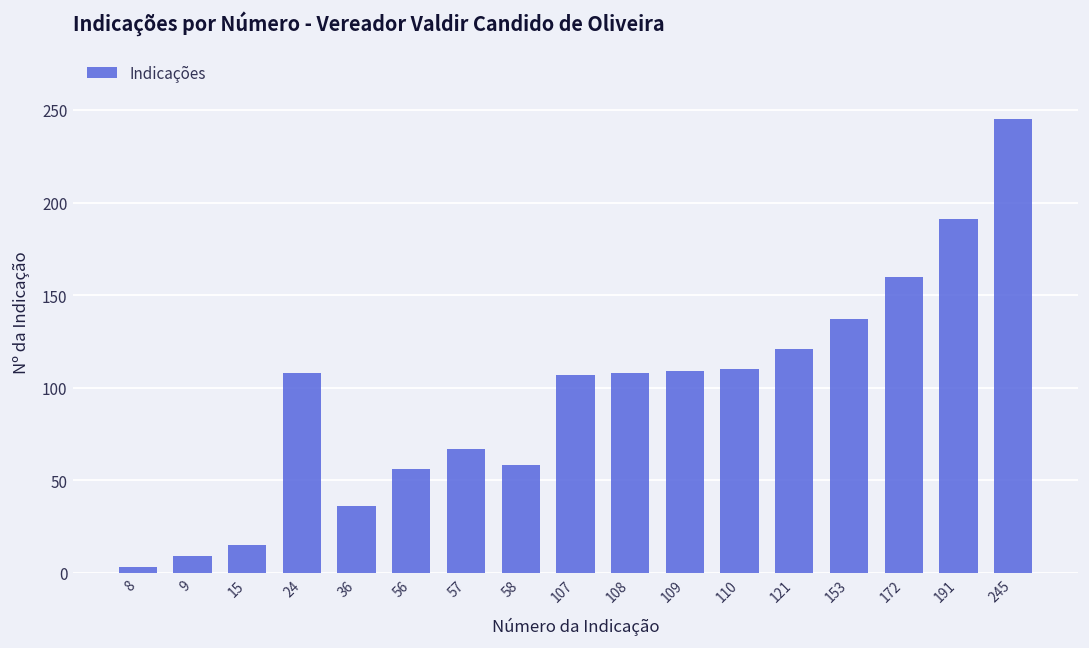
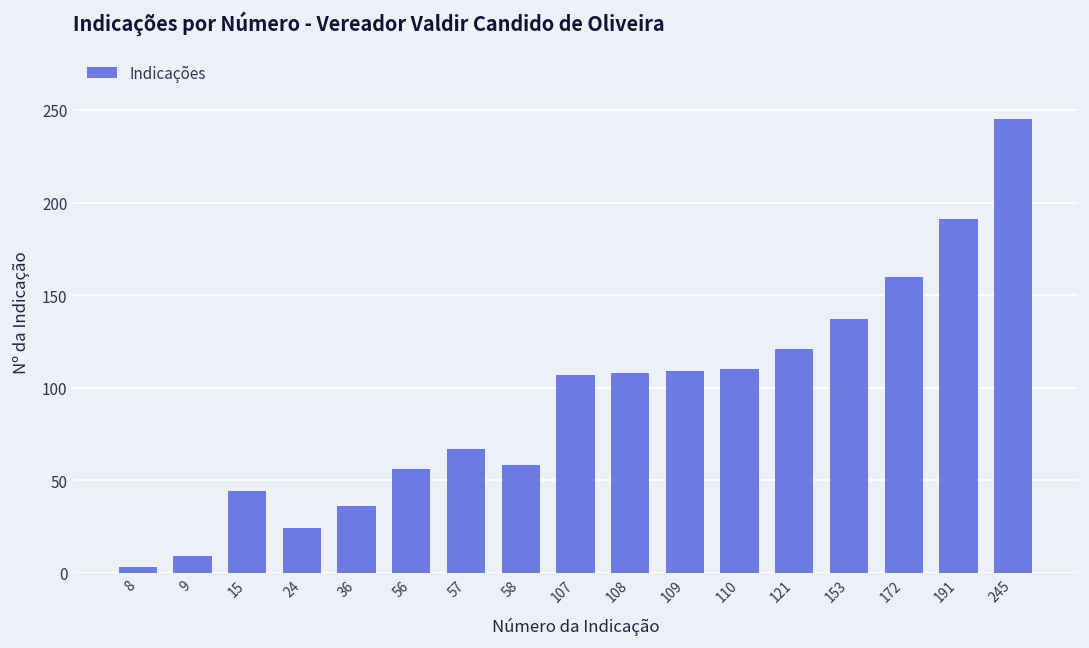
15: 15 -> 44
24: 108 -> 24
